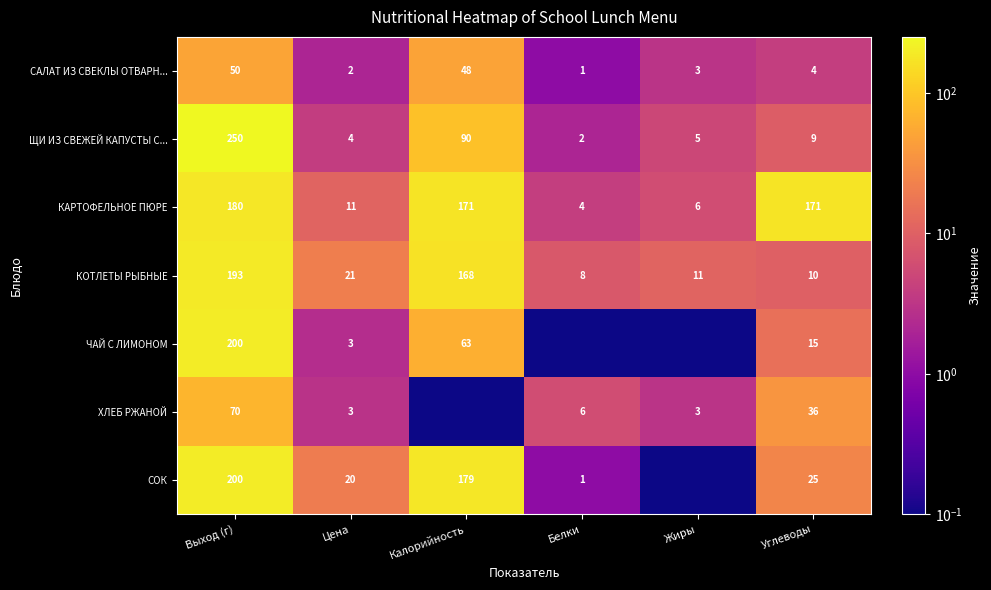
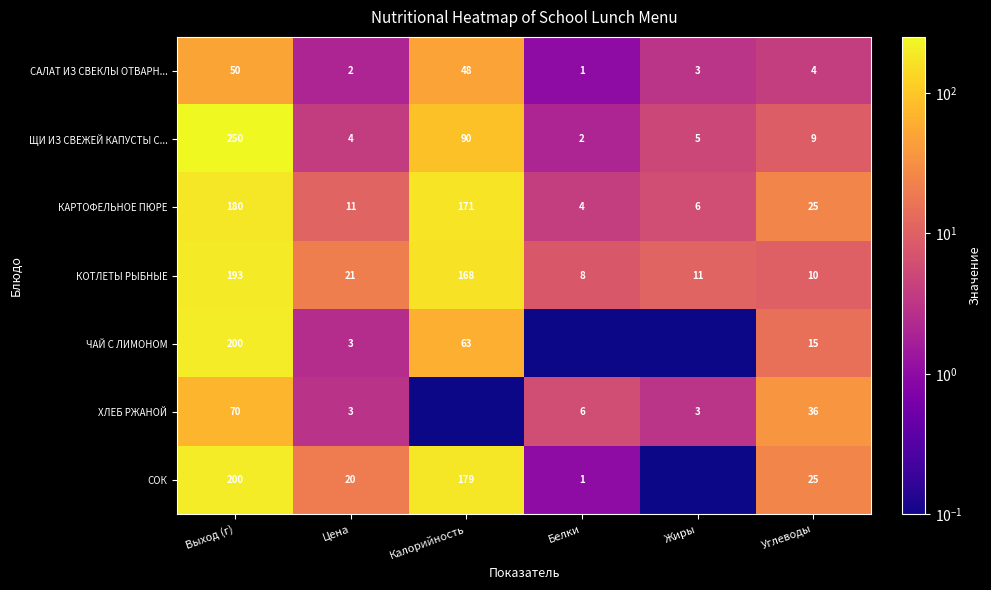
КАРТОФЕЛЬНОЕ ПЮРЕ, Углеводы: 171 -> 25
